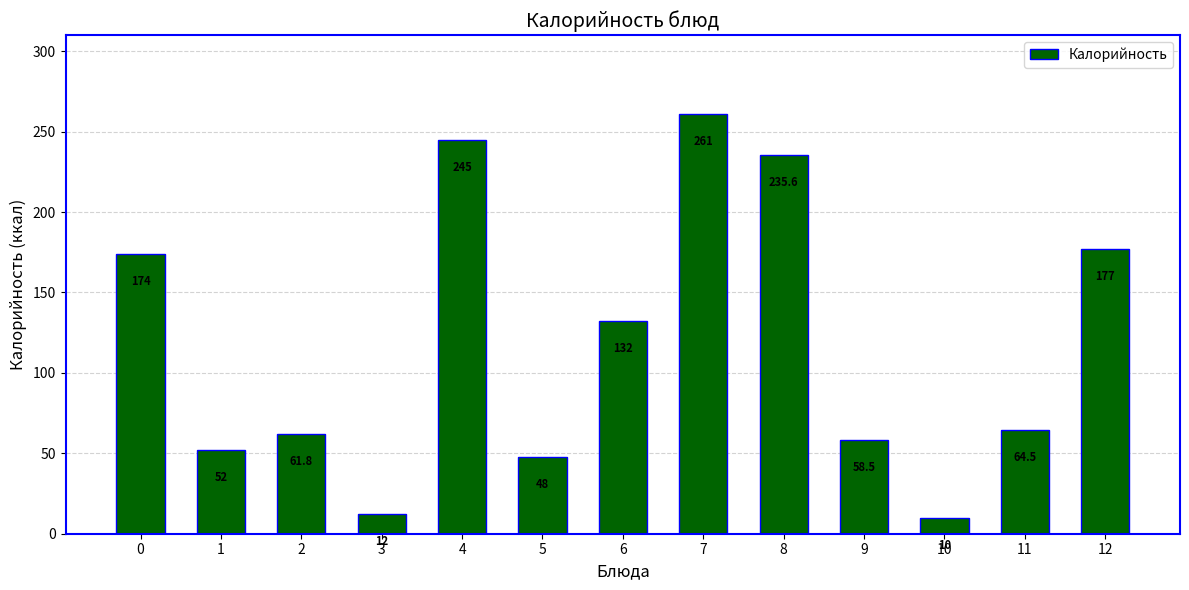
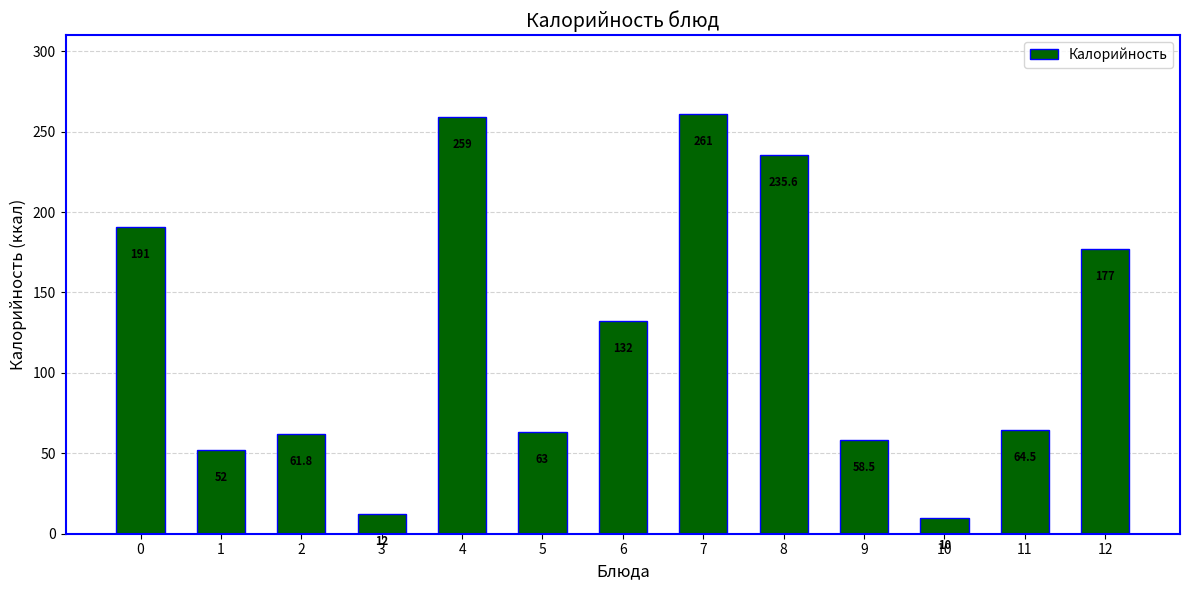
0: 174 -> 191
4: 245 -> 259
5: 48 -> 63
